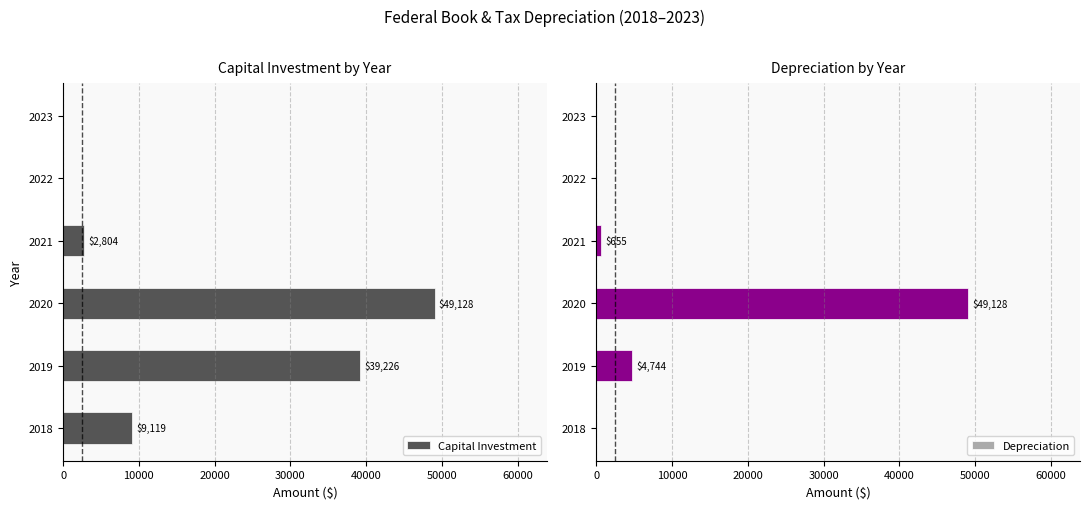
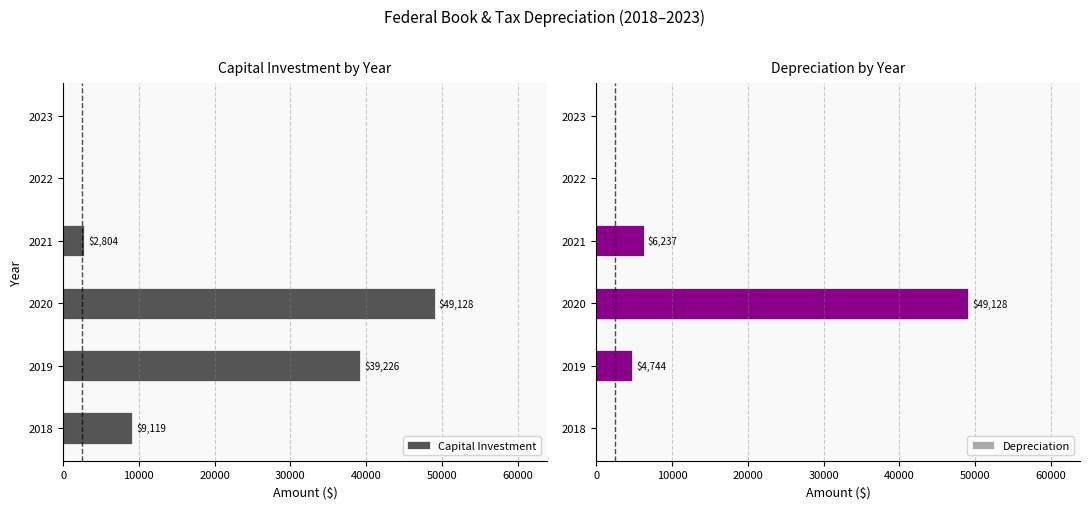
Depreciation by Year, 2021: $655 -> $6,237
